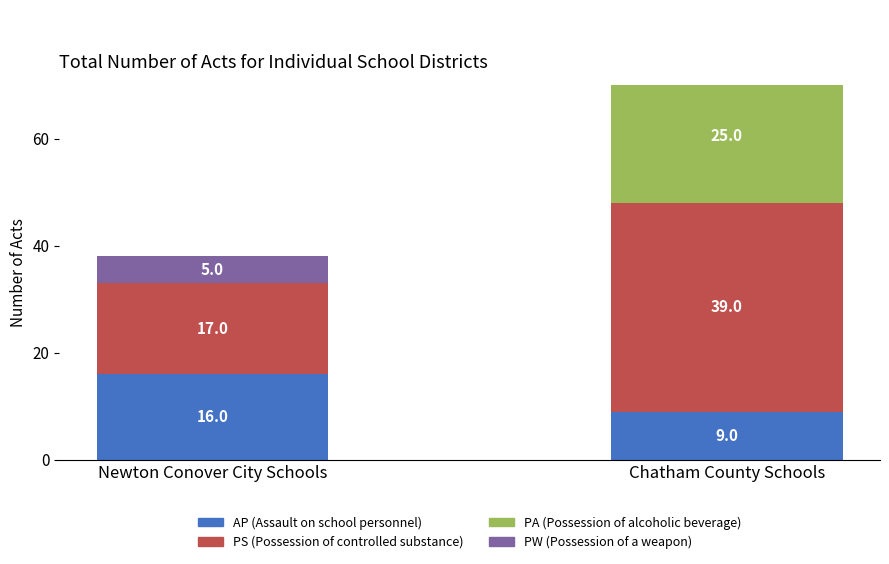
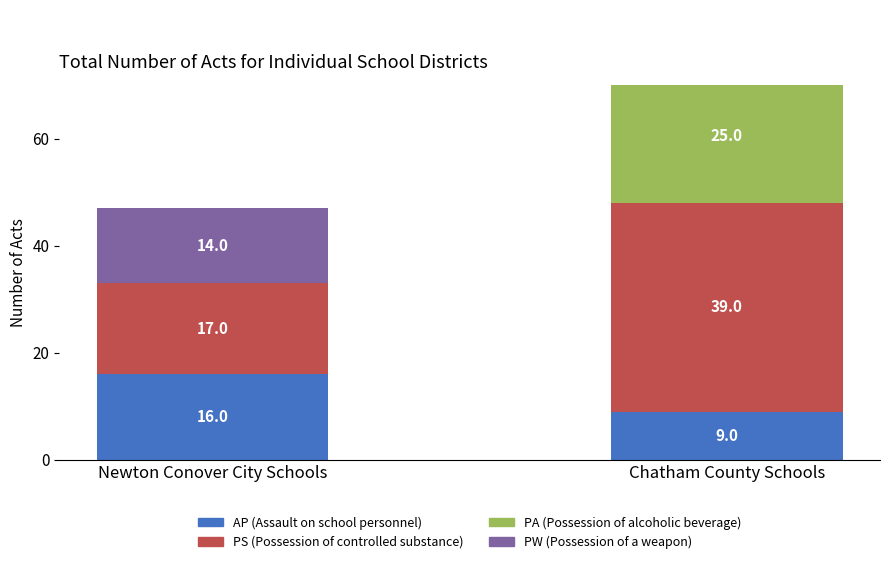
PW (Possession of a weapon), Newton Conover City Schools: 5.0 -> 14.0
